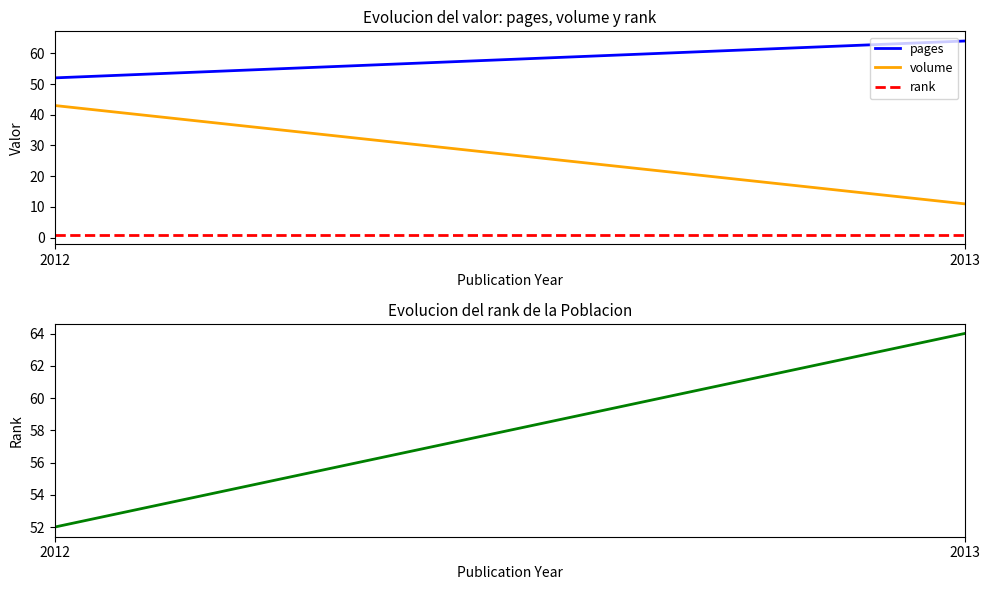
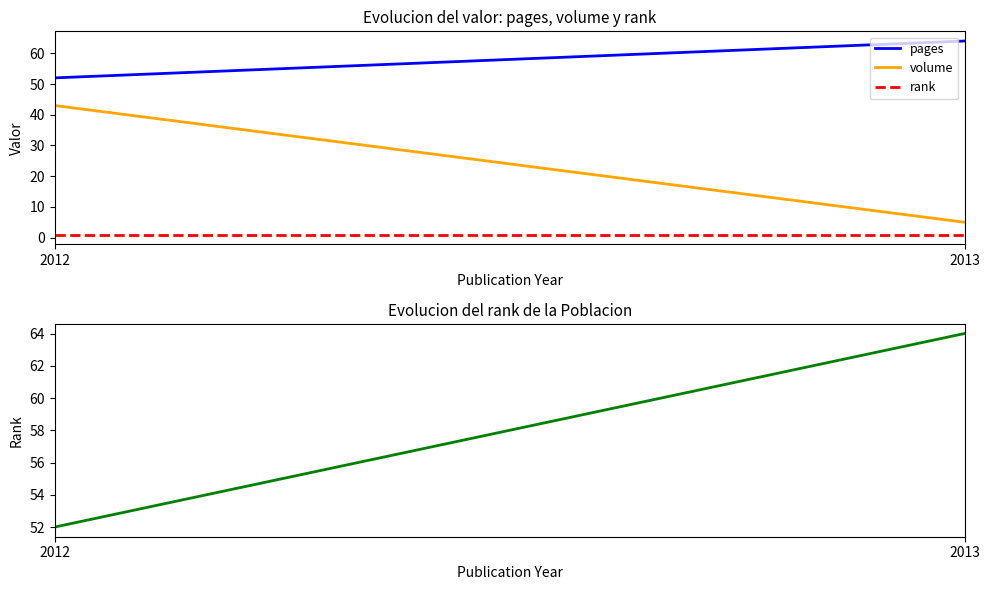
Evolucion del valor: pages, volume y rank, volume, 2013: 11 -> 5
